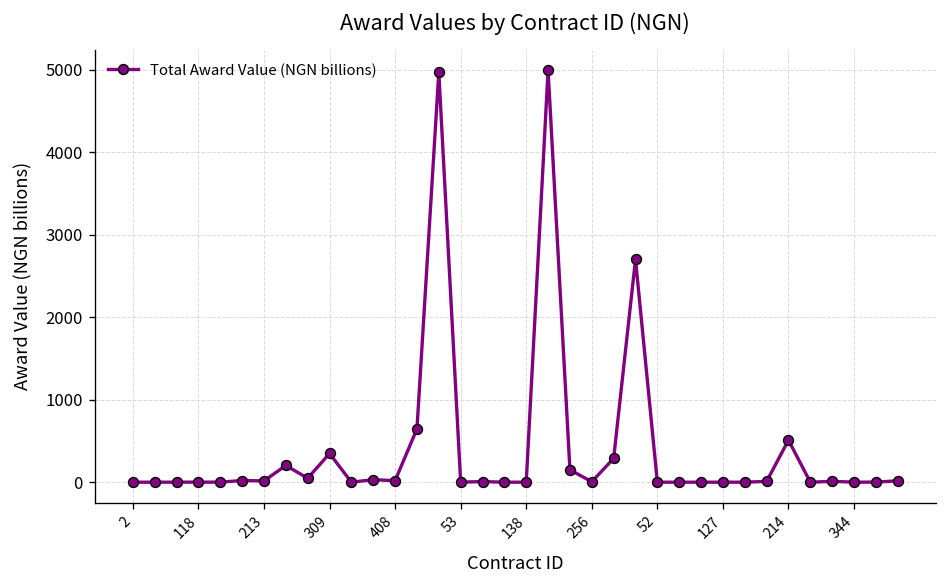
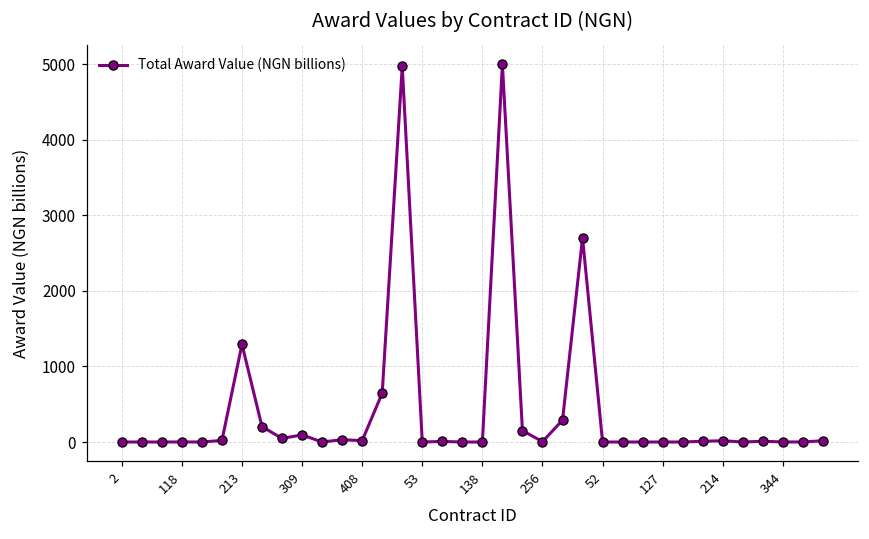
213: 0 -> 1300
309: 300 -> 100
214: 500 -> 0
